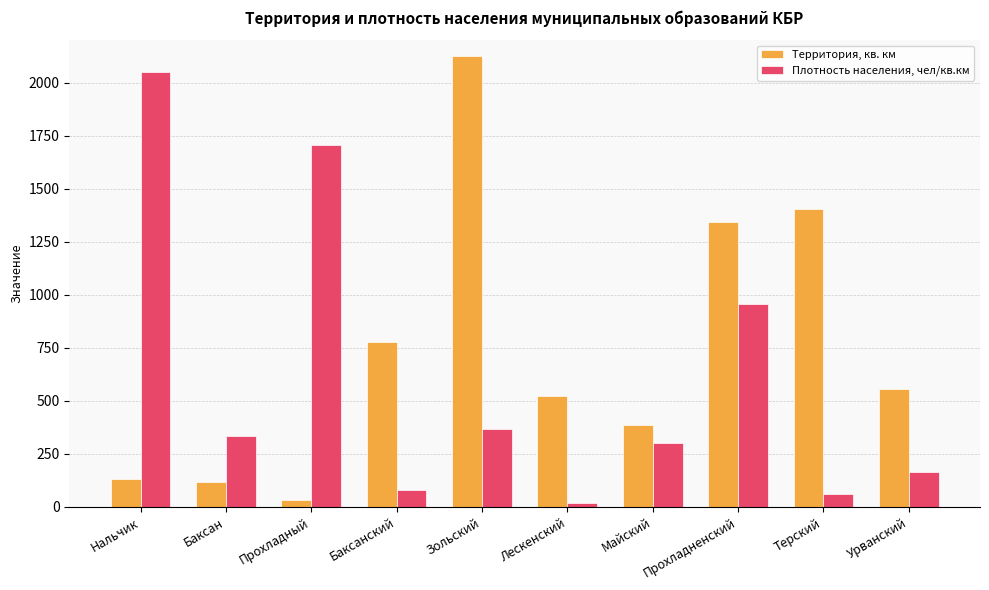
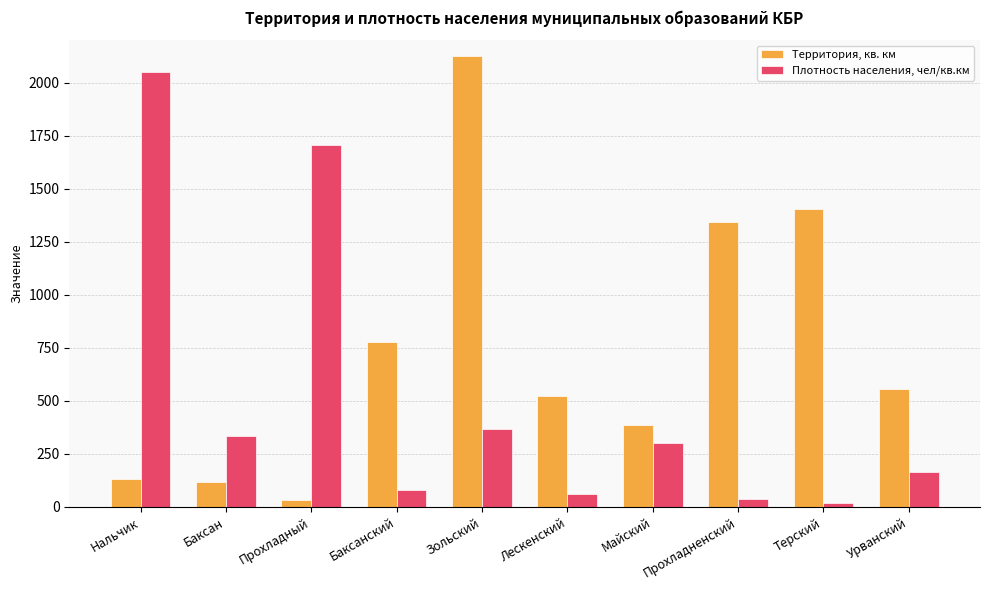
Плотность населения, чел/кв.км, Лескенский: 20 -> 60
Плотность населения, чел/кв.км, Прохладненский: 960 -> 40
Плотность населения, чел/кв.км, Терский: 60 -> 20
